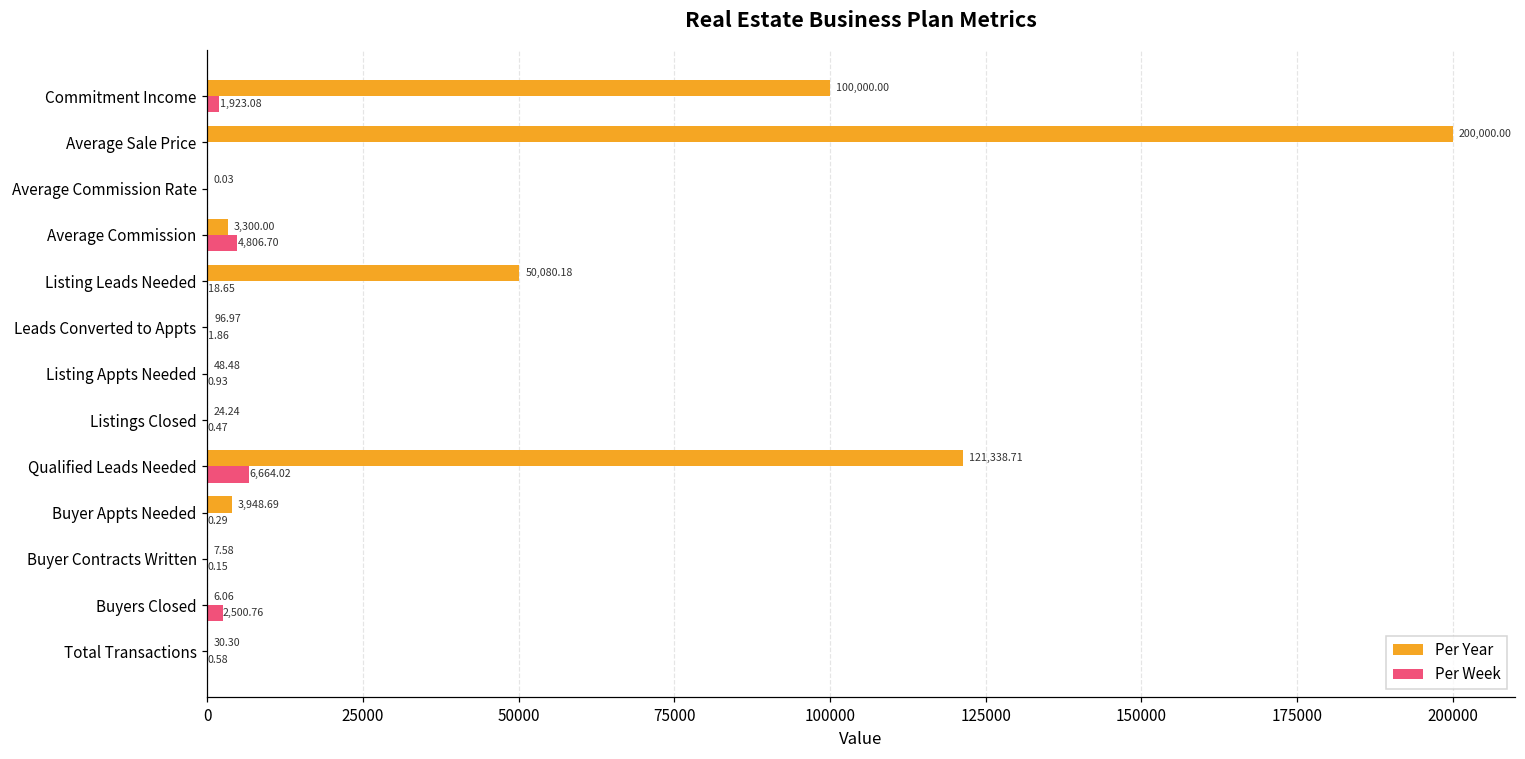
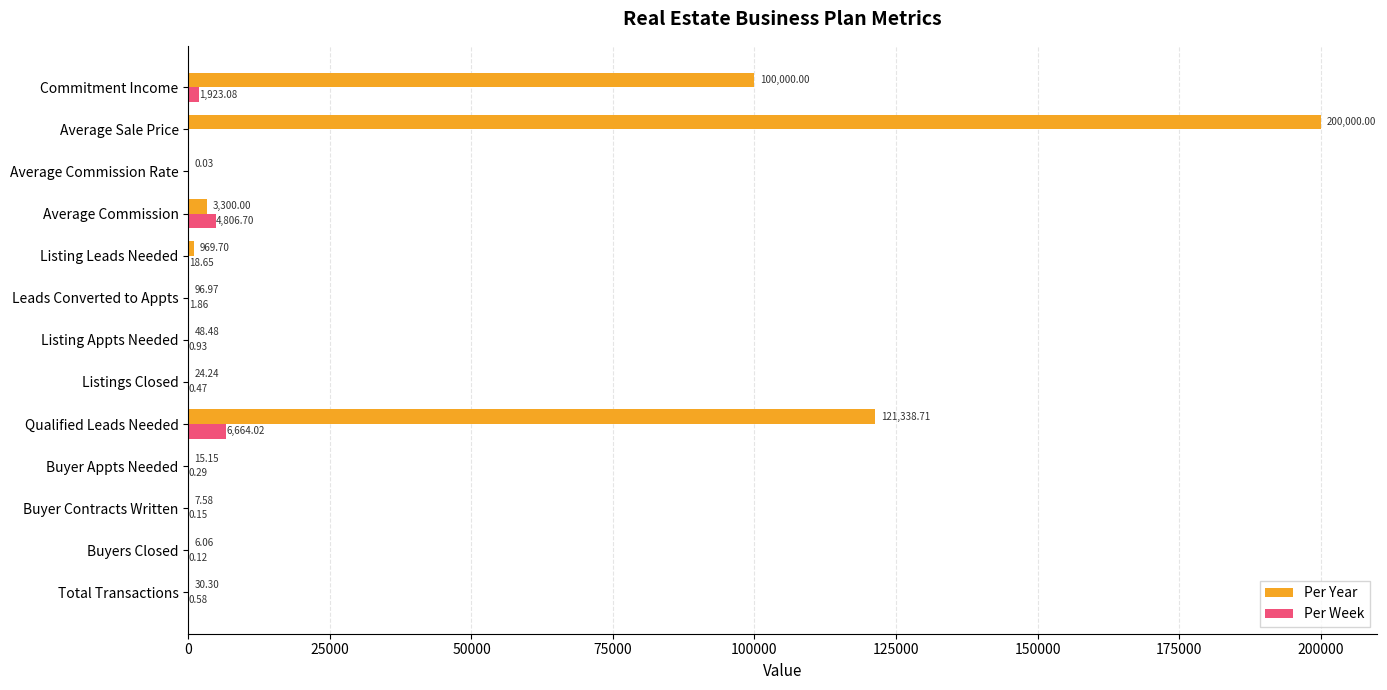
Per Year, Listing Leads Needed: 50,080.18 -> 969.70
Per Year, Buyer Appts Needed: 3,948.69 -> 15.15
Per Week, Buyers Closed: 2,500.76 -> 0.12
